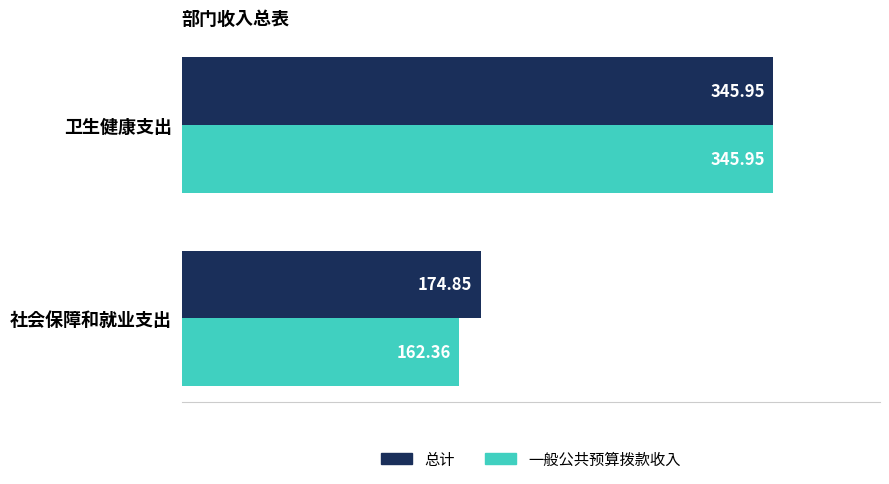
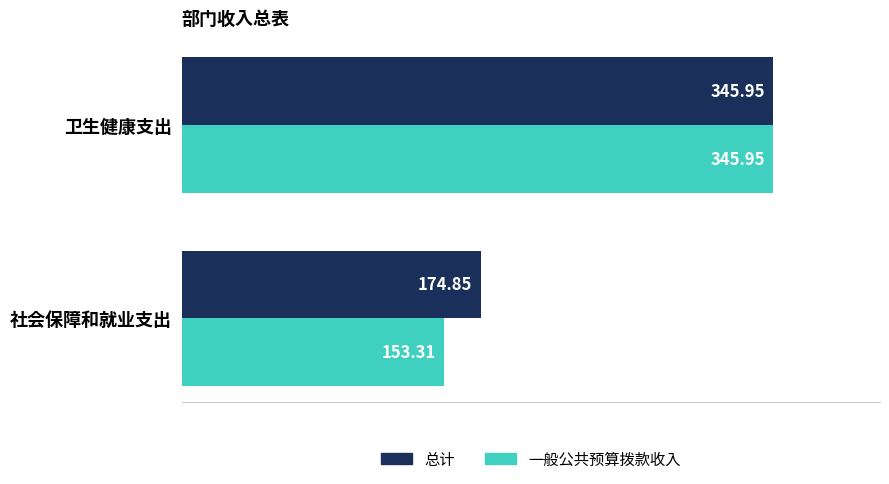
一般公共预算拨款收入, 社会保障和就业支出: 162.36 -> 153.31
